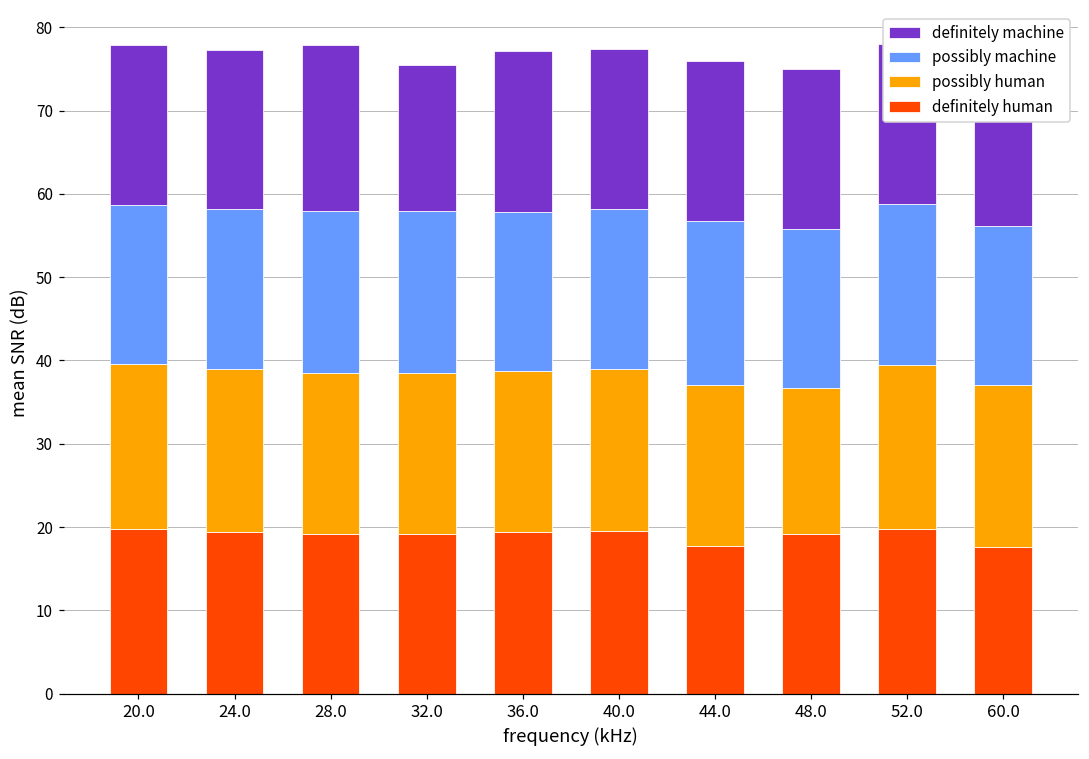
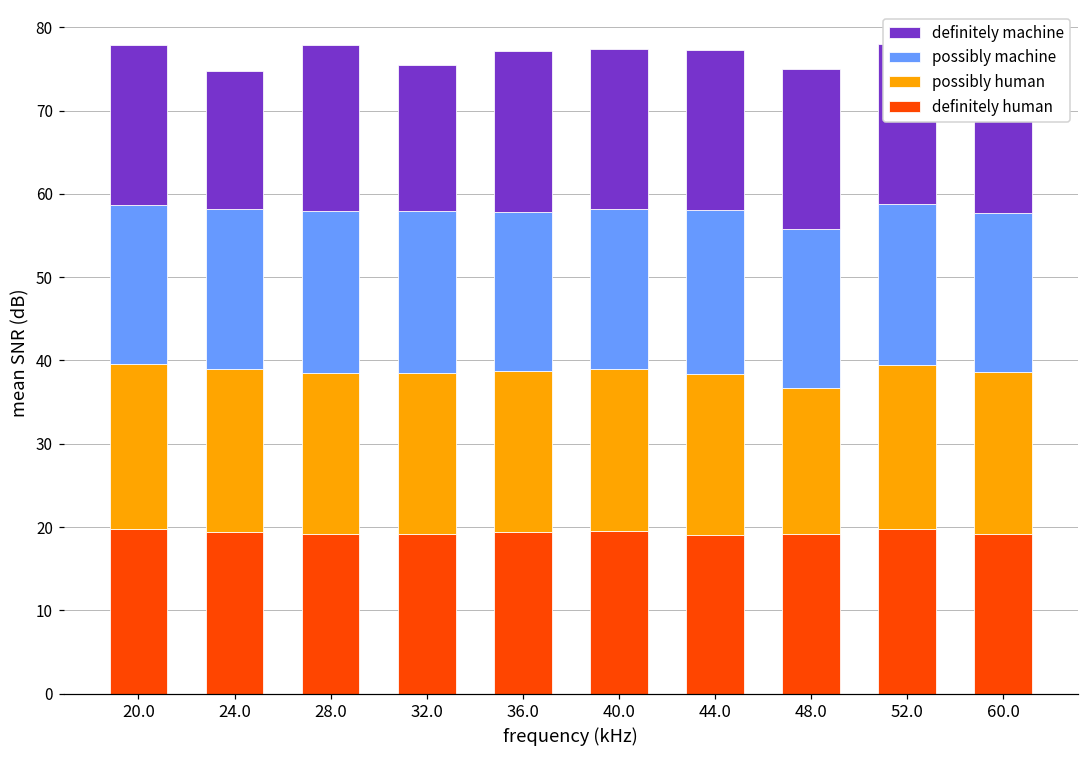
definitely machine, 24.0: 19 -> 17
definitely human, 44.0: 18 -> 19
definitely human, 60.0: 18 -> 19
